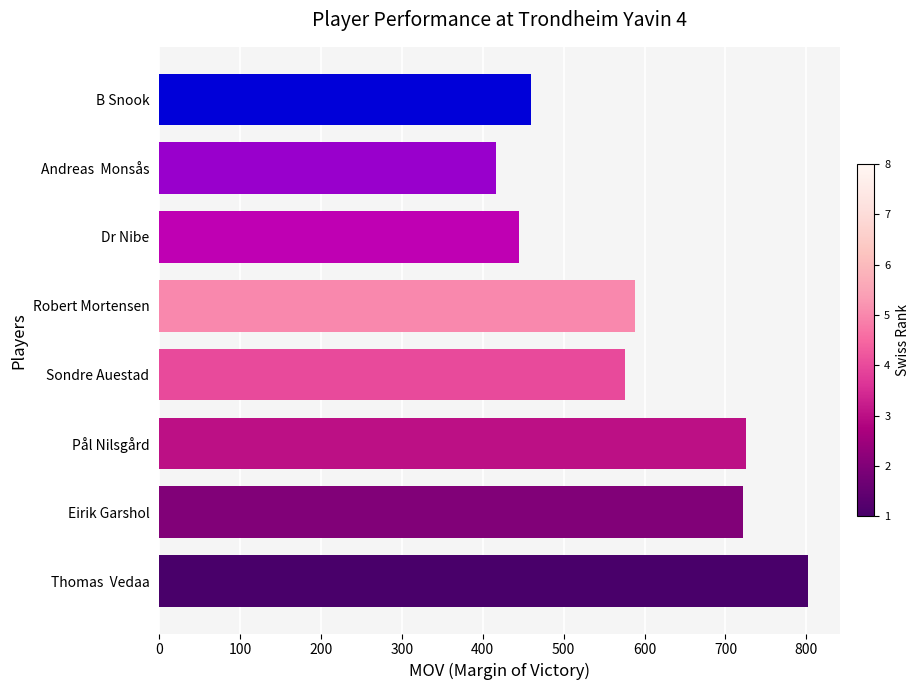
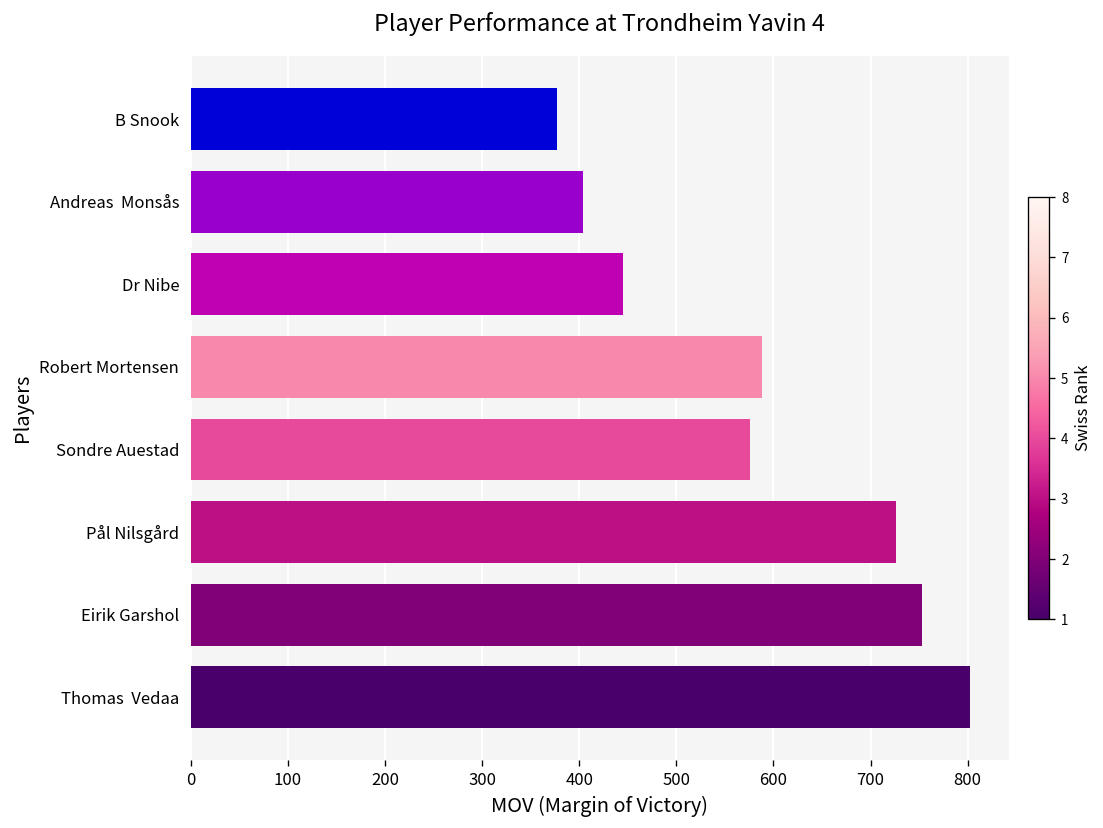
B Snook: 460 -> 380
Andreas Monsås: 420 -> 400
Eirik Garshol: 720 -> 750
